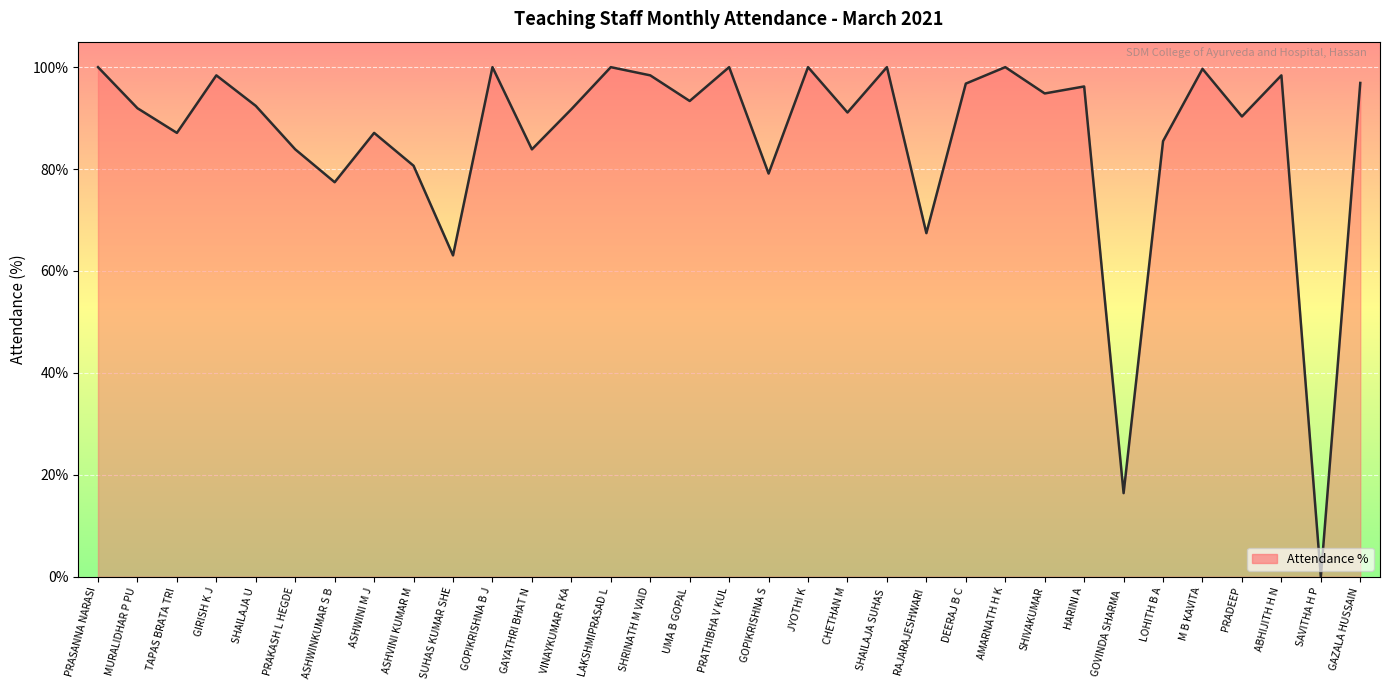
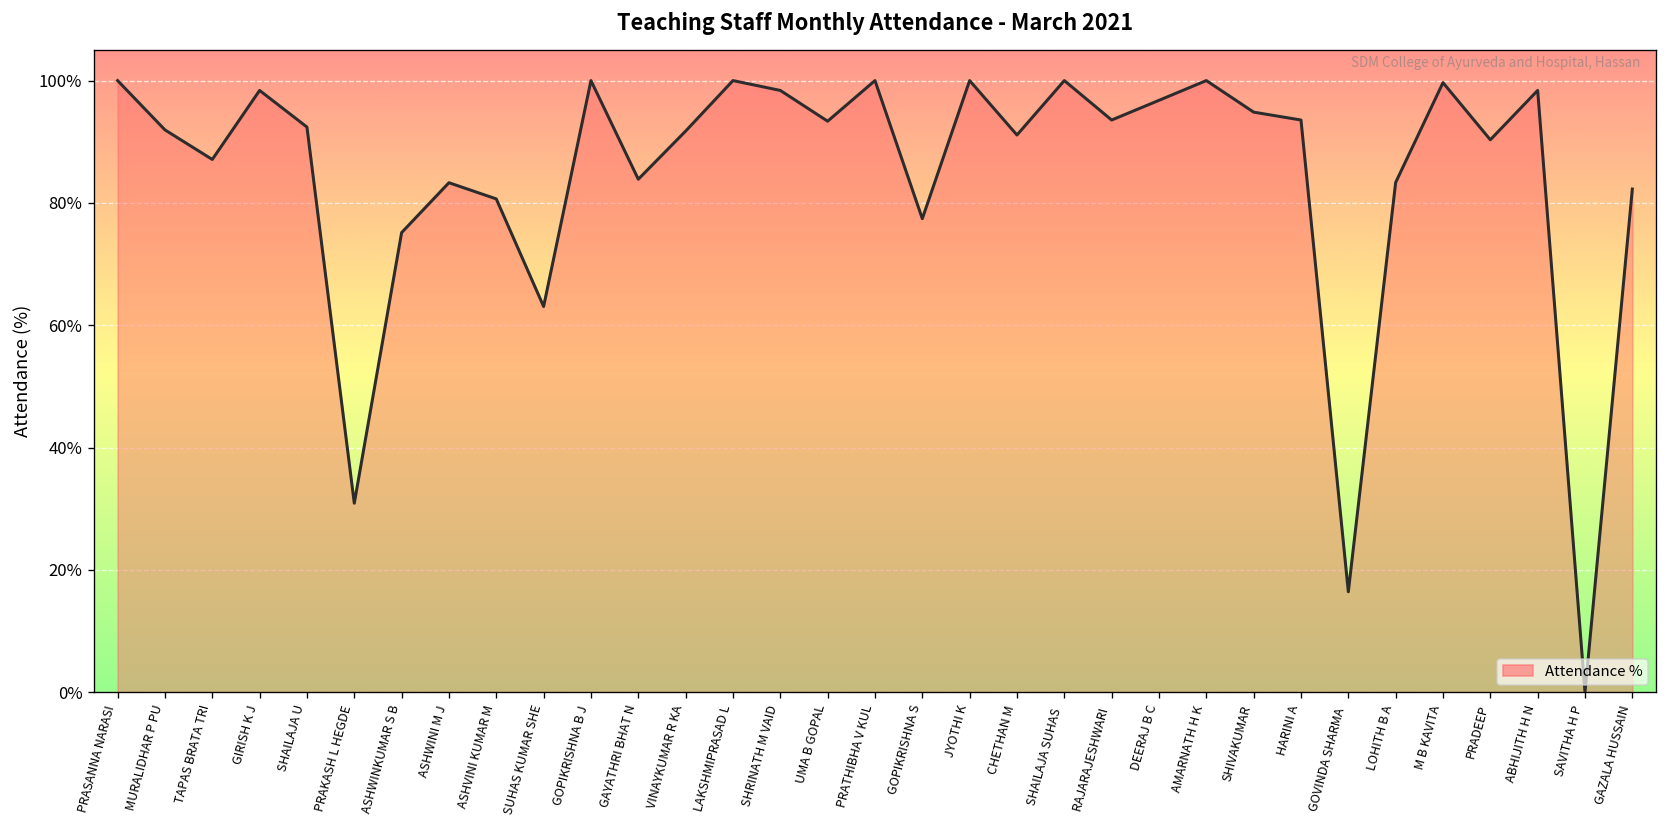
PRAKASH L HEGDE: 84% -> 31%
ASHWINKUMAR S B: 77% -> 75%
ASHWINI M J: 87% -> 83%
GOPIKRISHNA S: 79% -> 77%
RAJARAJESHWARI: 67% -> 94%
HARINI A: 96% -> 94%
LOHITH B A: 85% -> 83%
GAZALA HUSSAIN: 97% -> 82%
